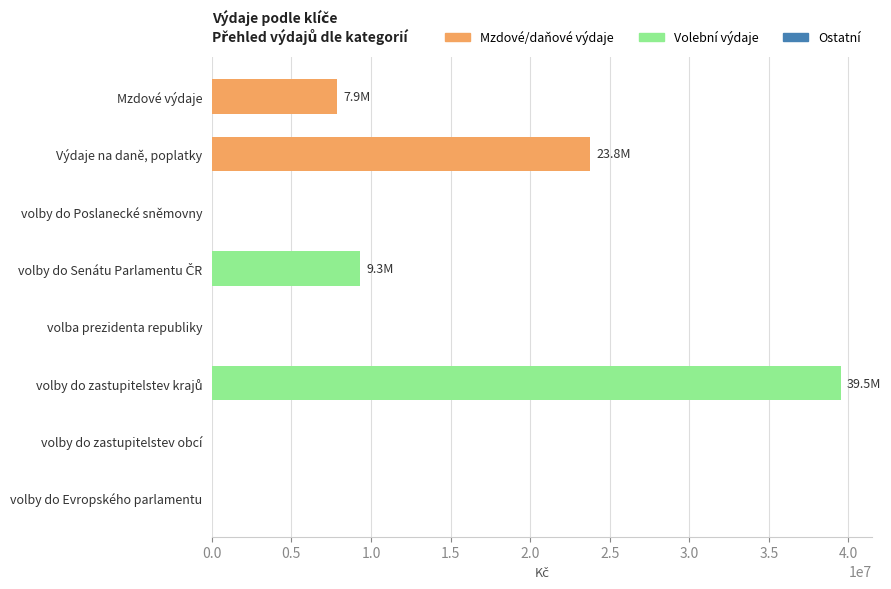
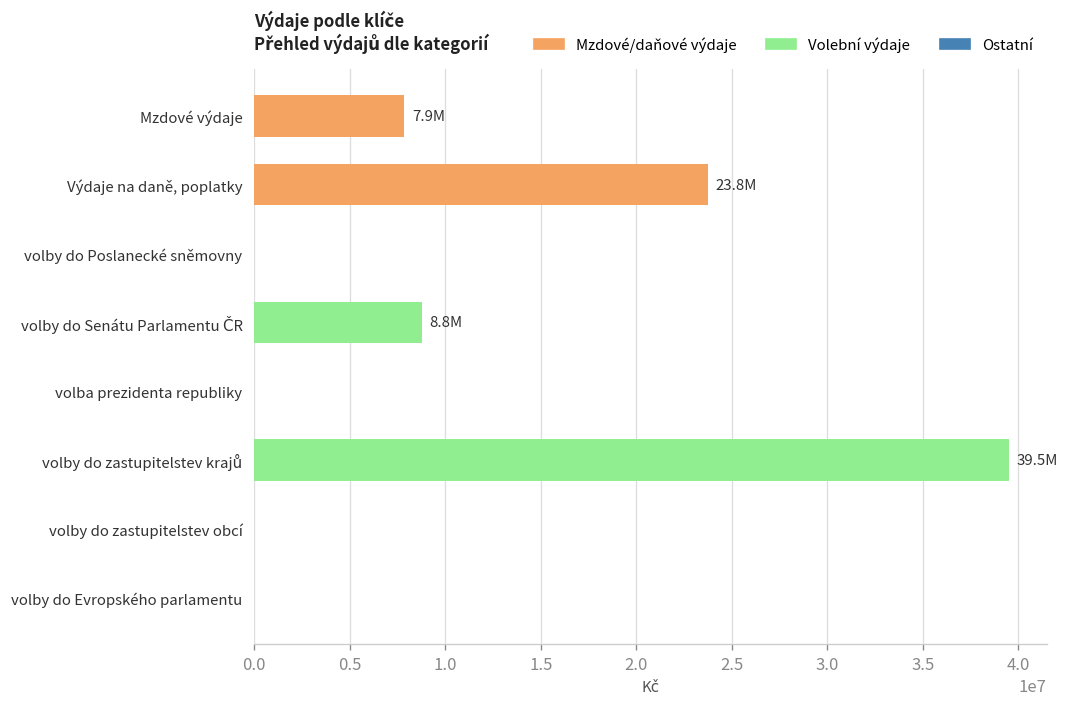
volby do Senátu Parlamentu ČR: 9.3M -> 8.8M
